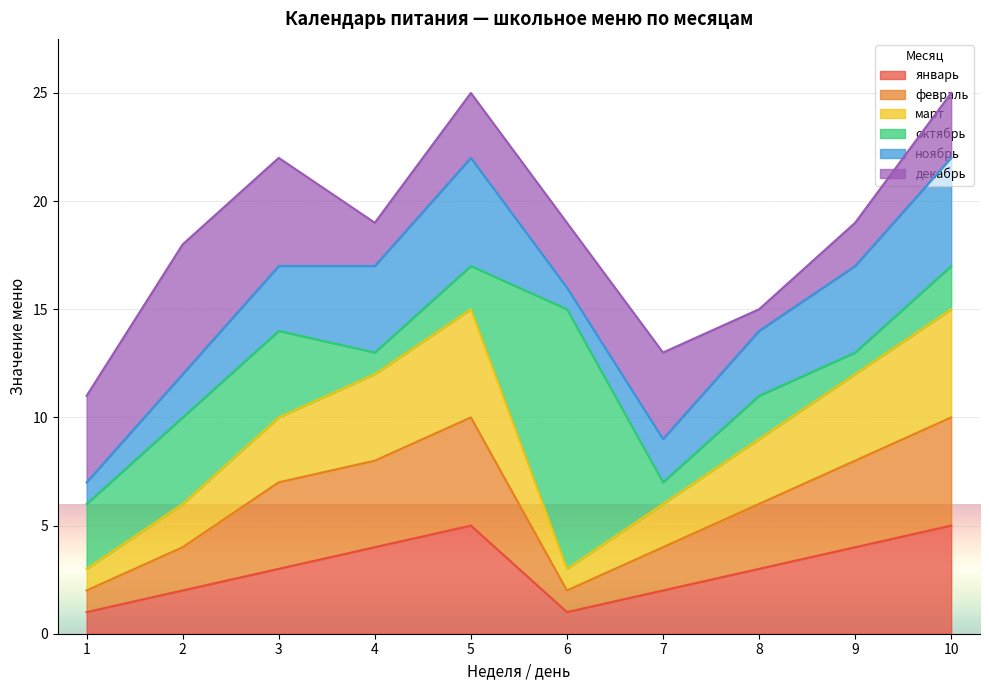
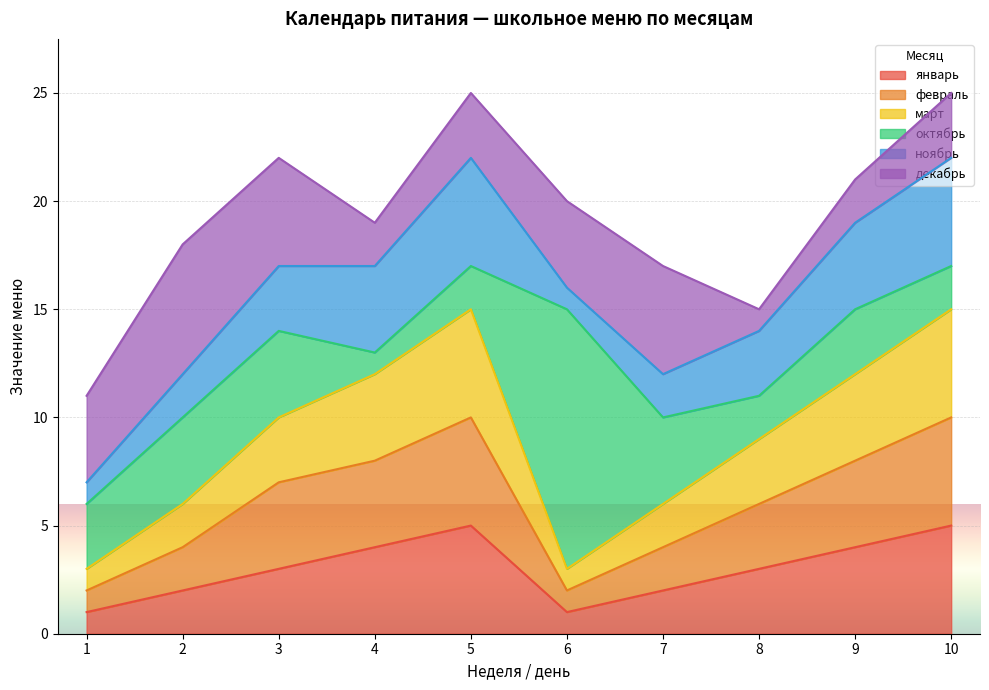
декабрь, 6: 3 -> 4
октябрь, 7: 1 -> 4
декабрь, 7: 4 -> 5
октябрь, 9: 1 -> 3
